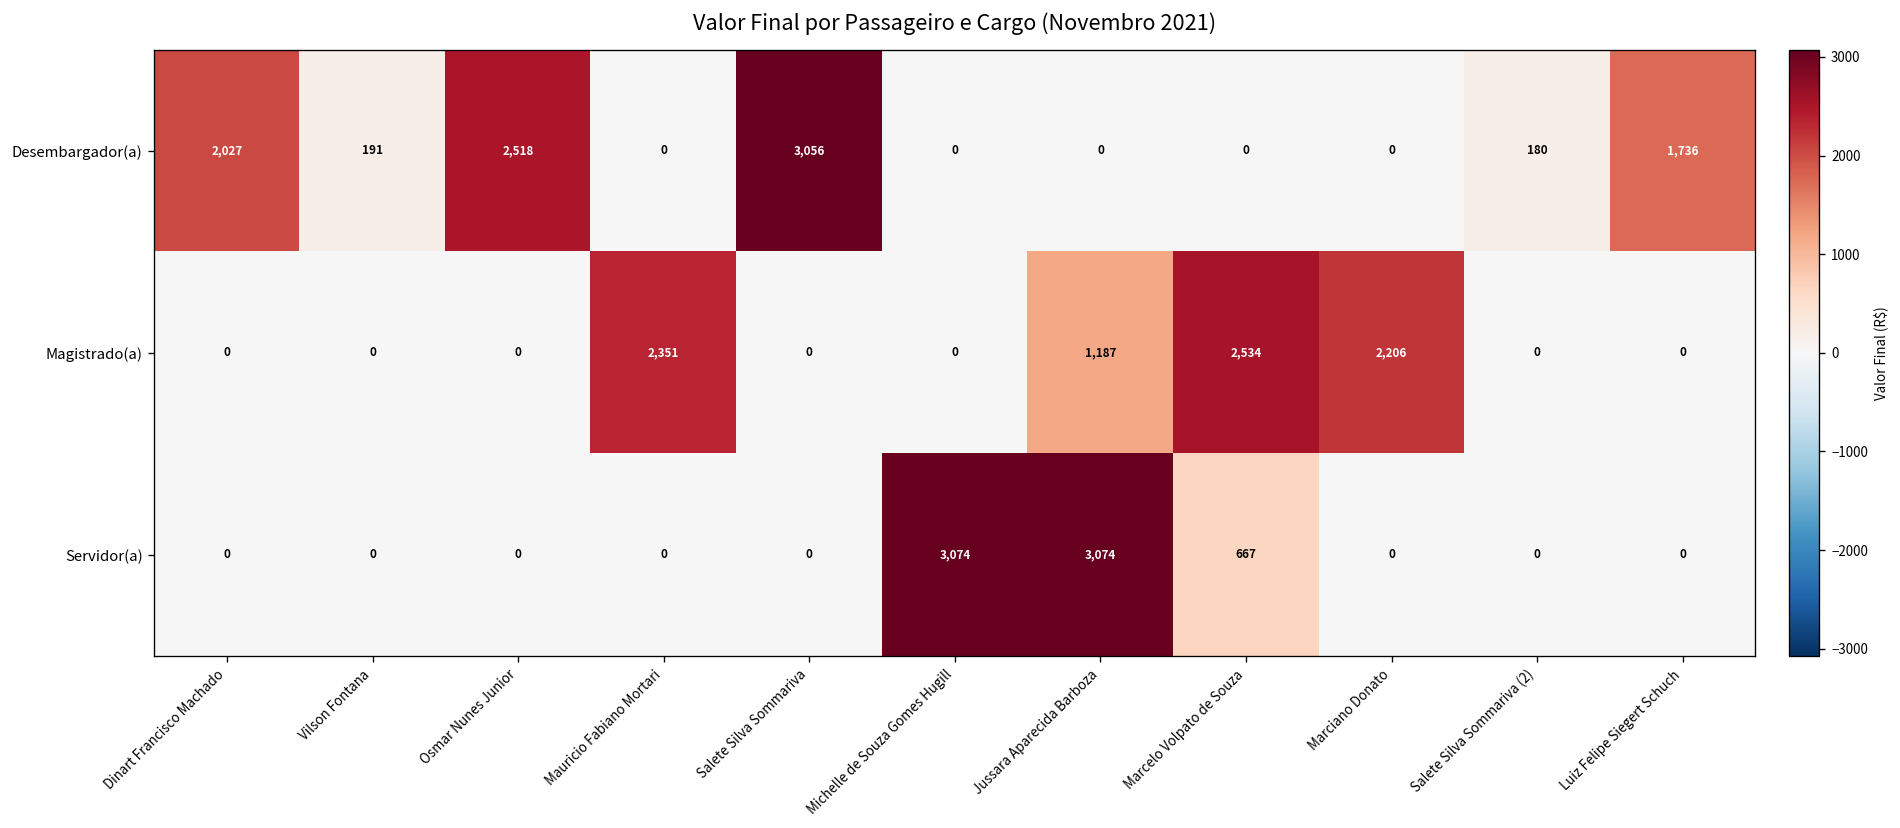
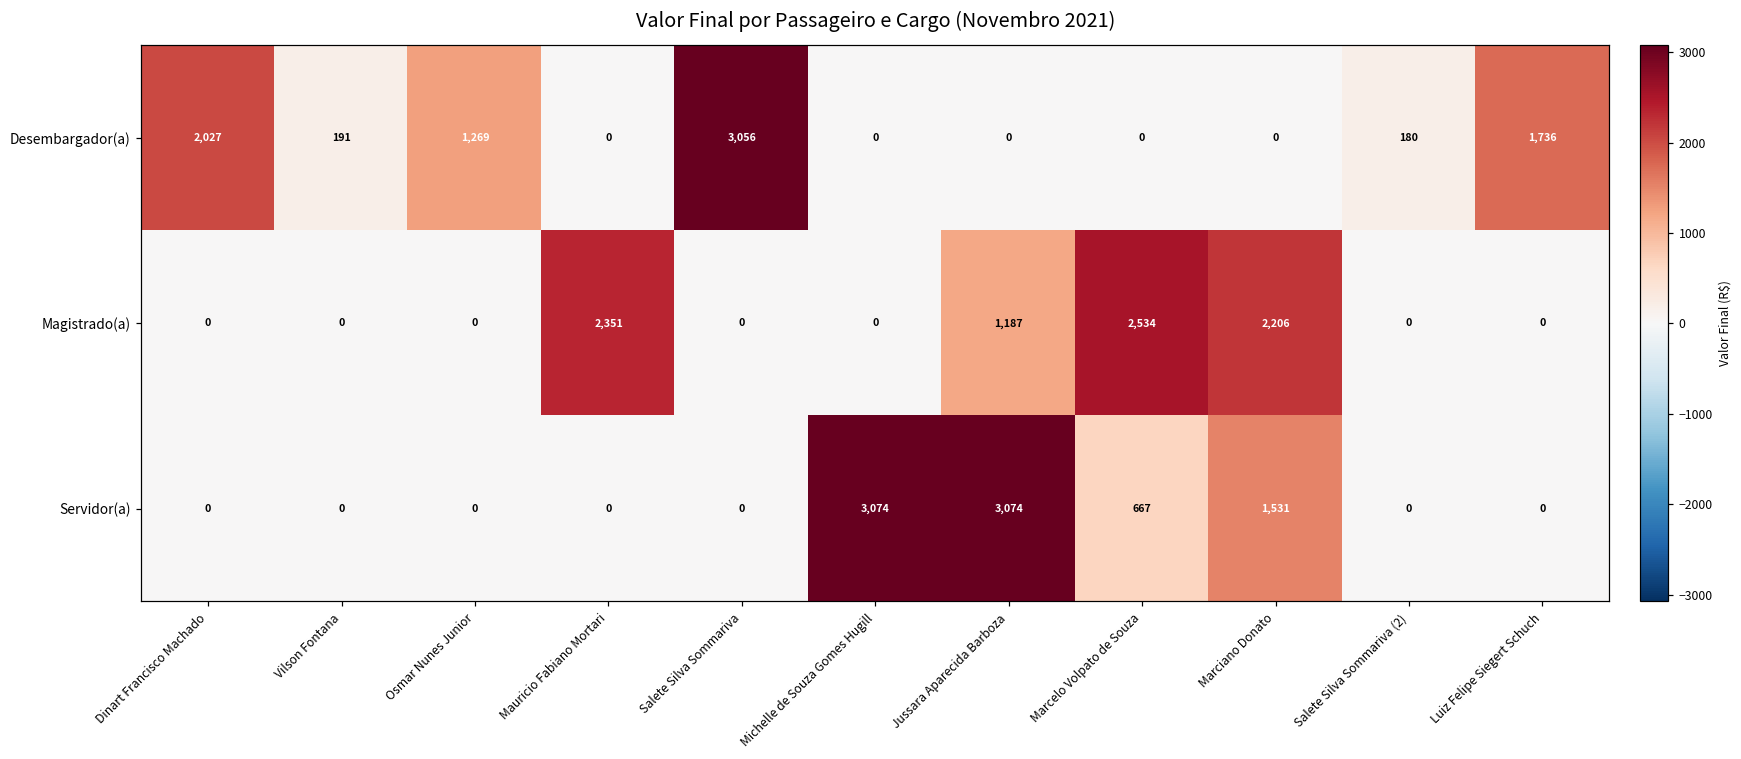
Desembargador(a), Osmar Nunes Junior: 2,518 -> 1,269
Servidor(a), Marciano Donato: 0 -> 1,531
